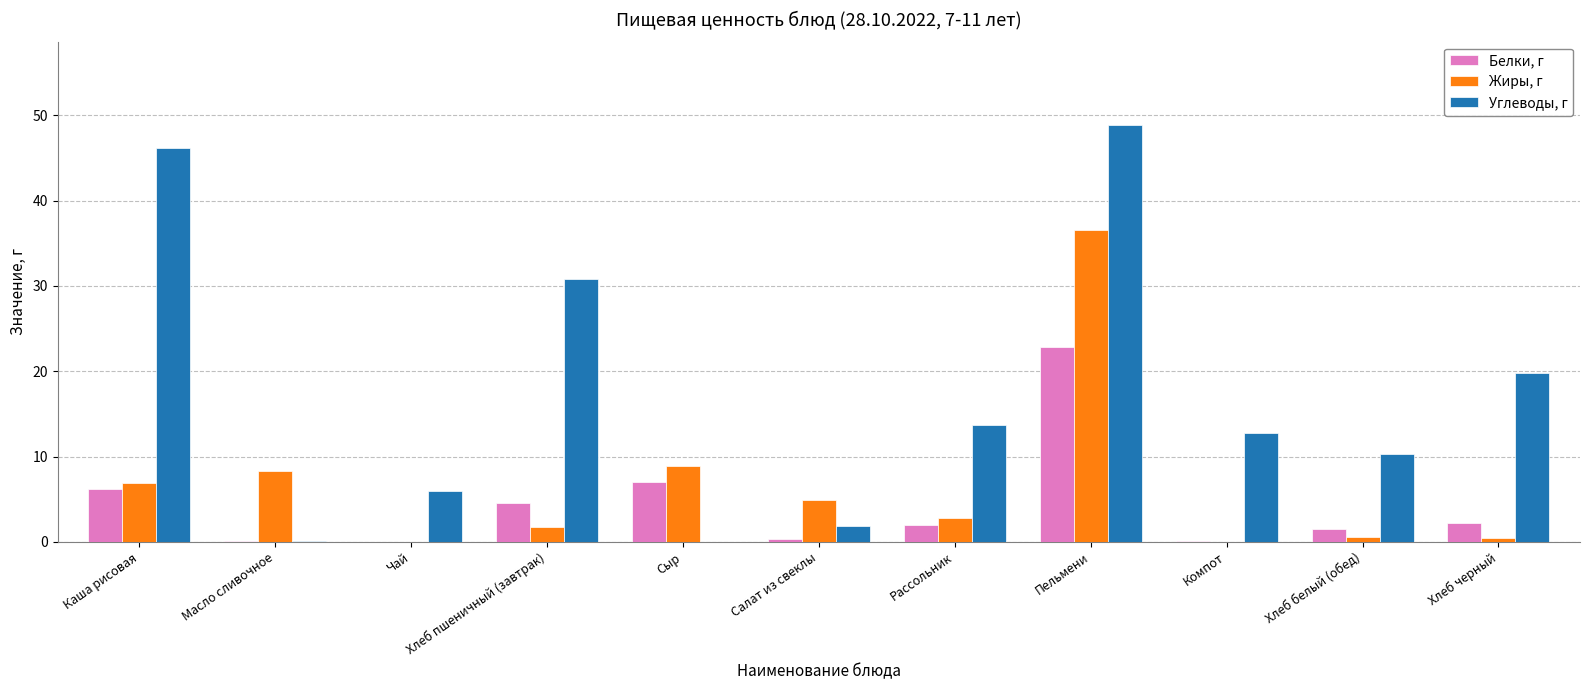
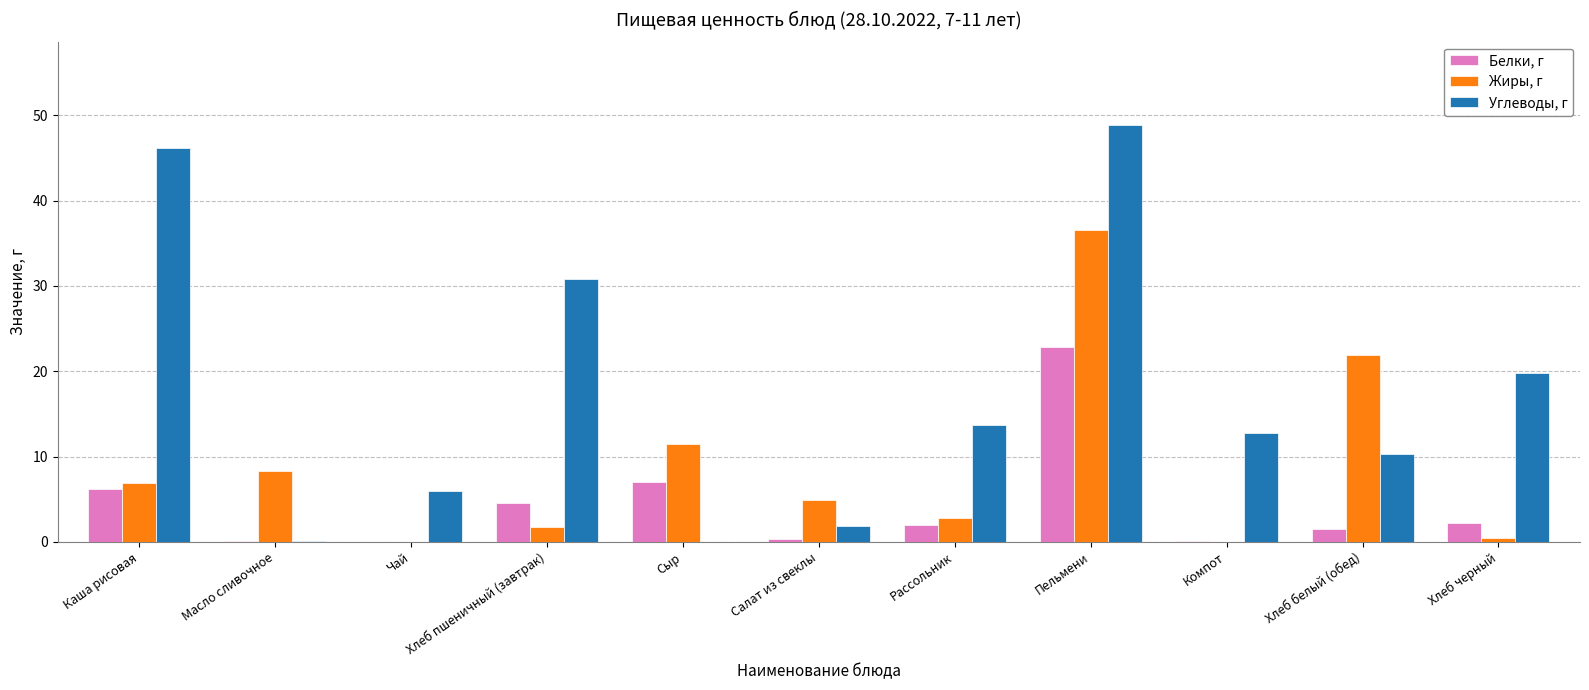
Жиры, г, Сыр: 9 -> 11
Жиры, г, Хлеб белый (обед): 1 -> 22
